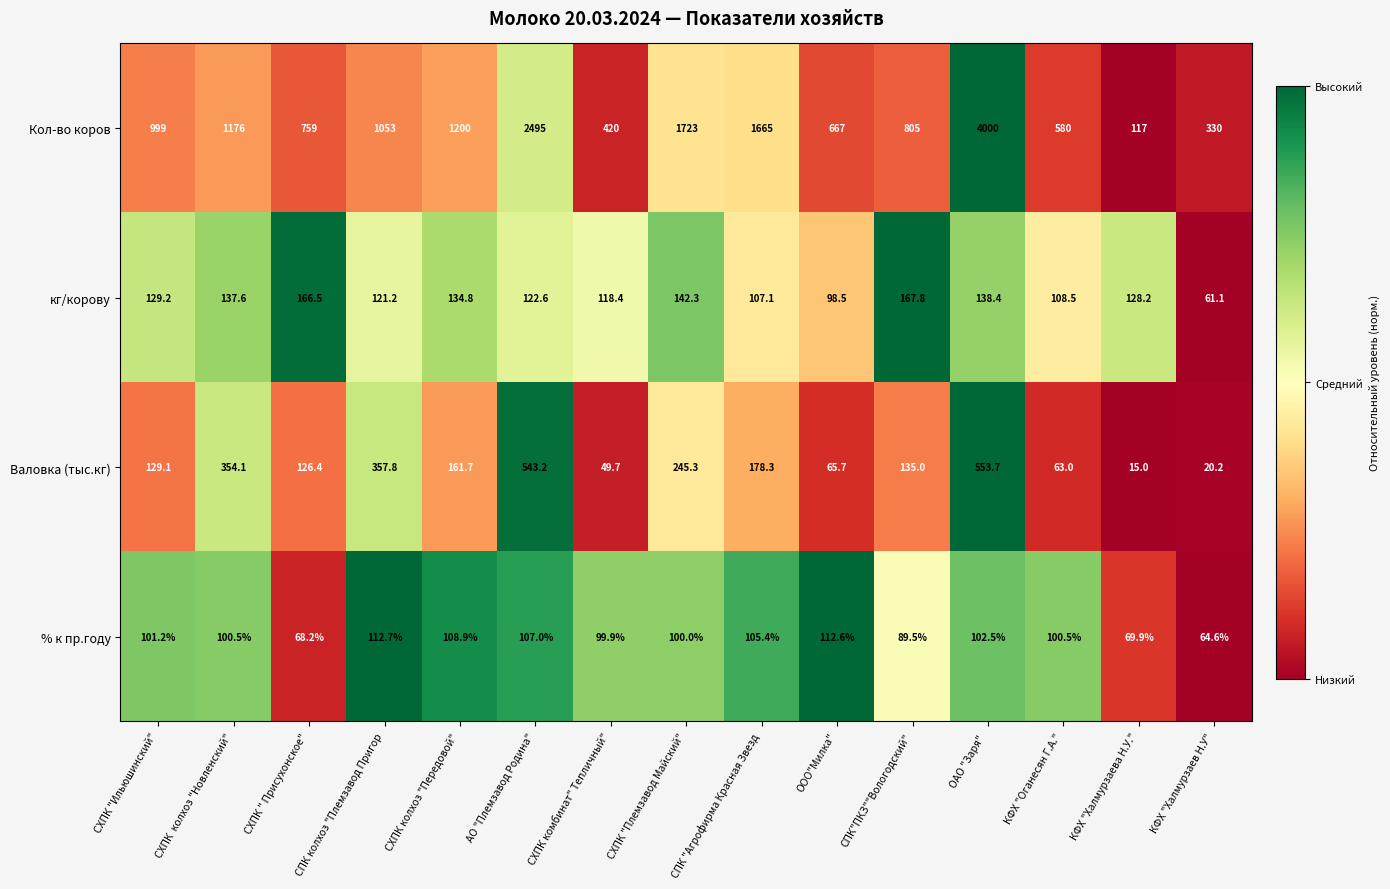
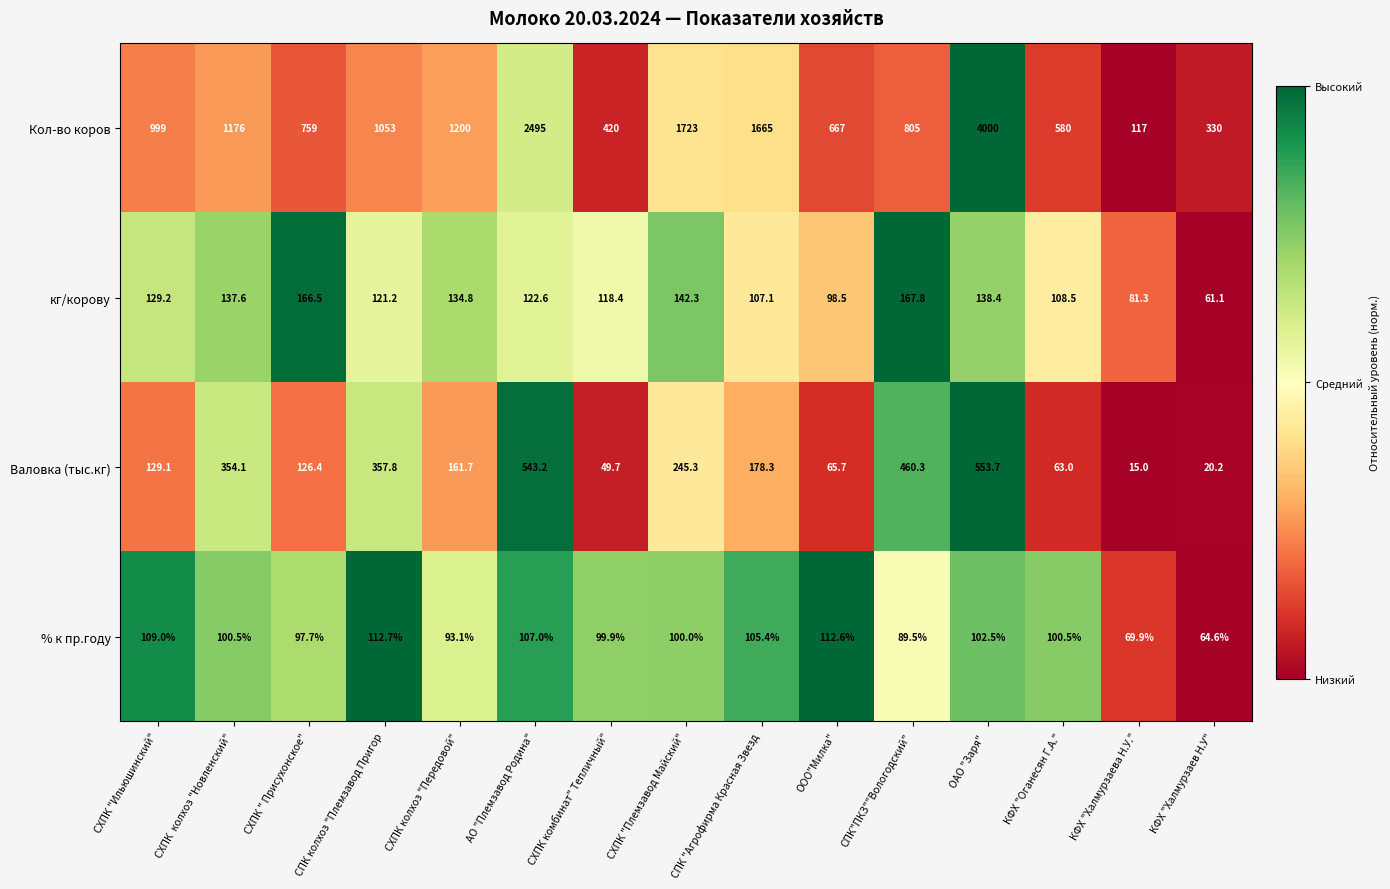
кг/корову, КФХ "Халмурзаева Н.У.": 128.2 -> 81.3
Валовка (тыс.кг), СПК"ПКЗ""Вологодский": 135.0 -> 460.3
% к пр.году, СХПК "Ильюшинский": 101.2% -> 109.0%
% к пр.году, СХПК " Присухонское": 68.2% -> 97.7%
% к пр.году, СХПК колхоз "Передовой": 108.9% -> 93.1%
